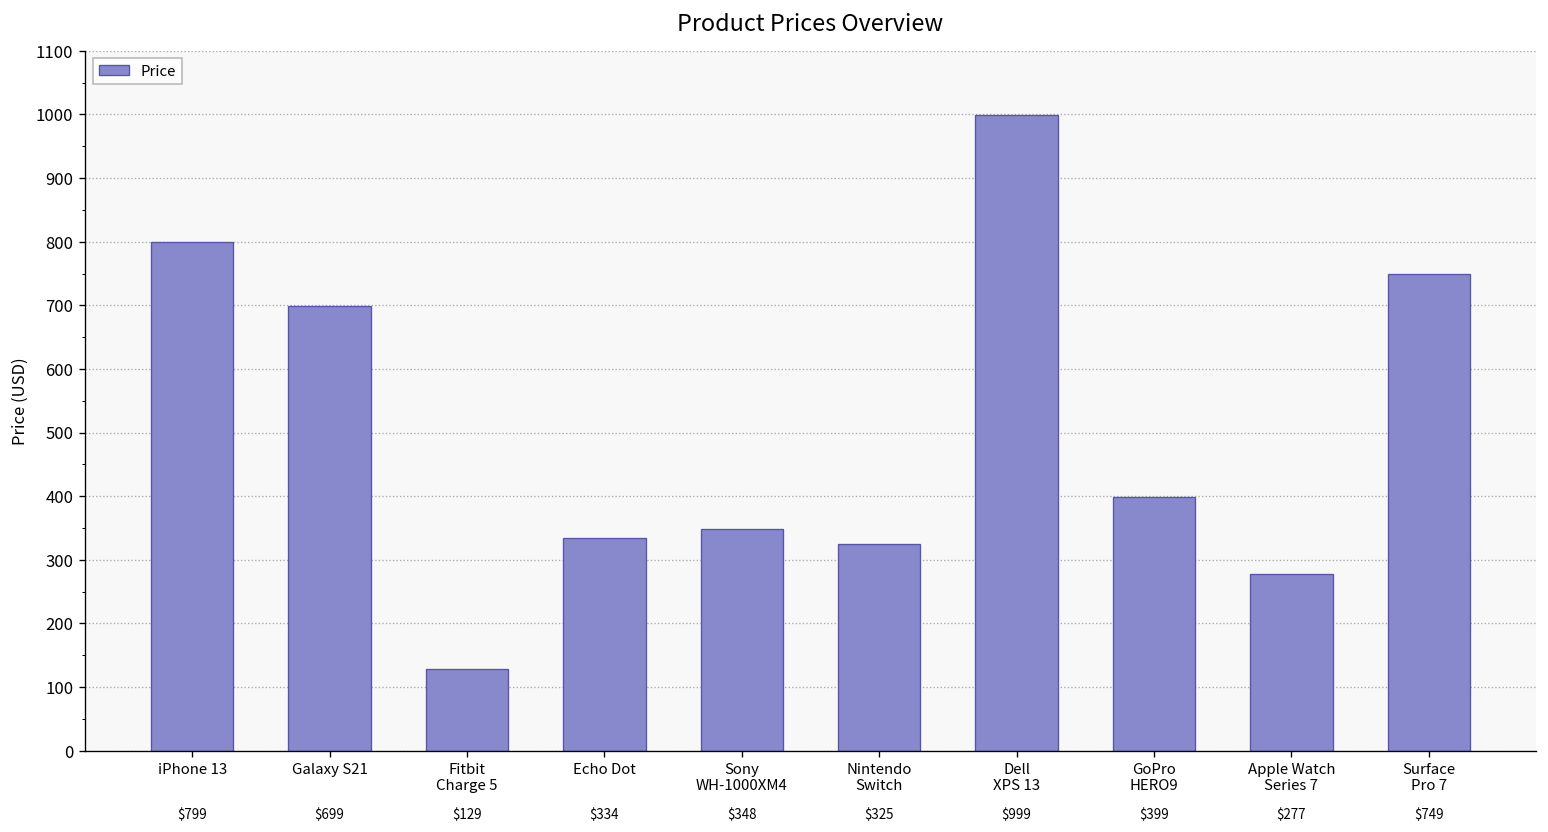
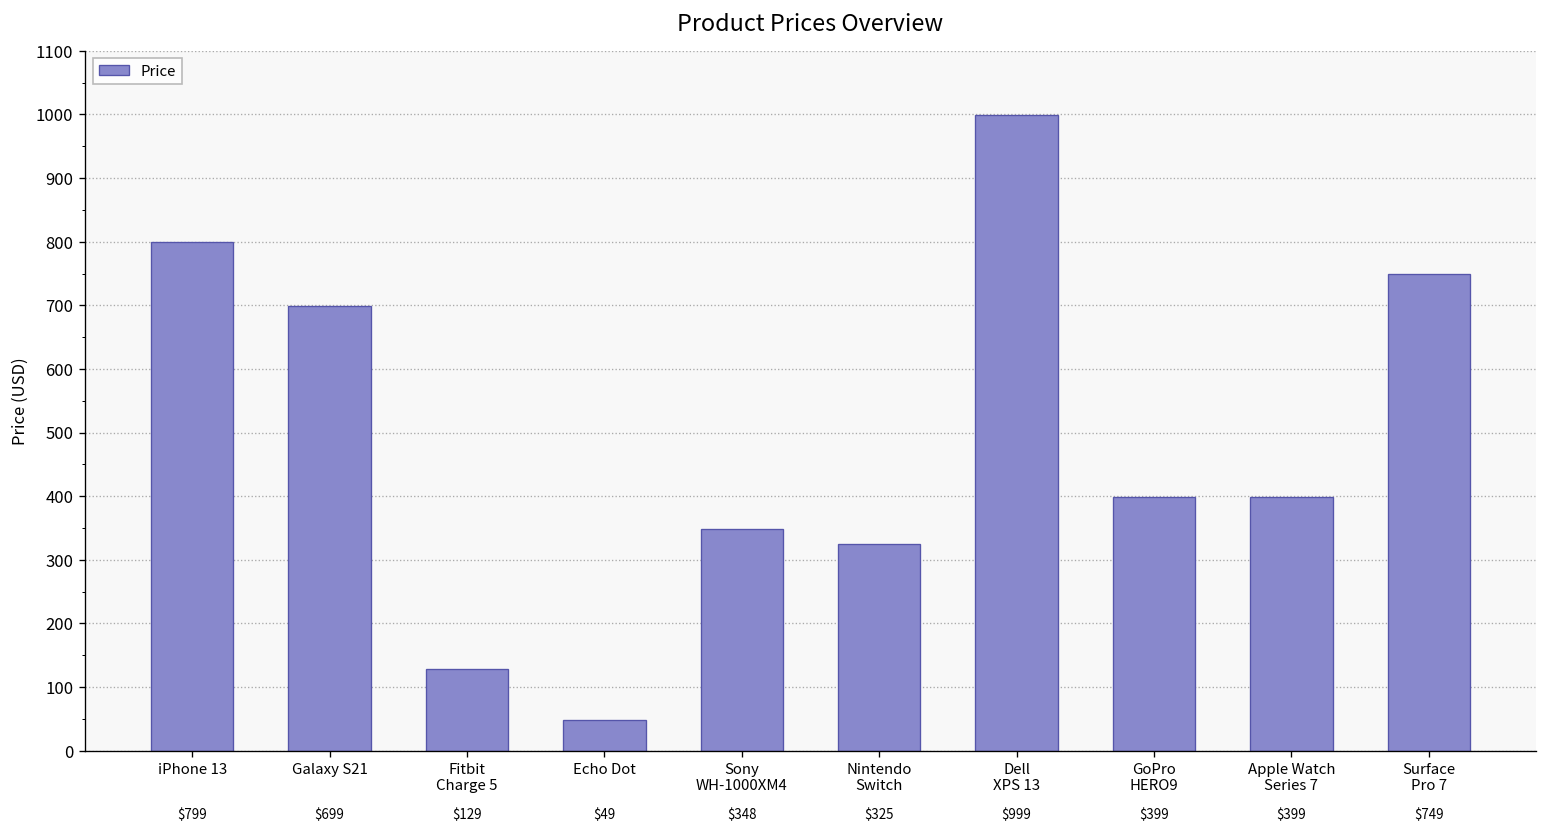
Echo Dot: $334 -> $49
Apple Watch Series 7: $277 -> $399
